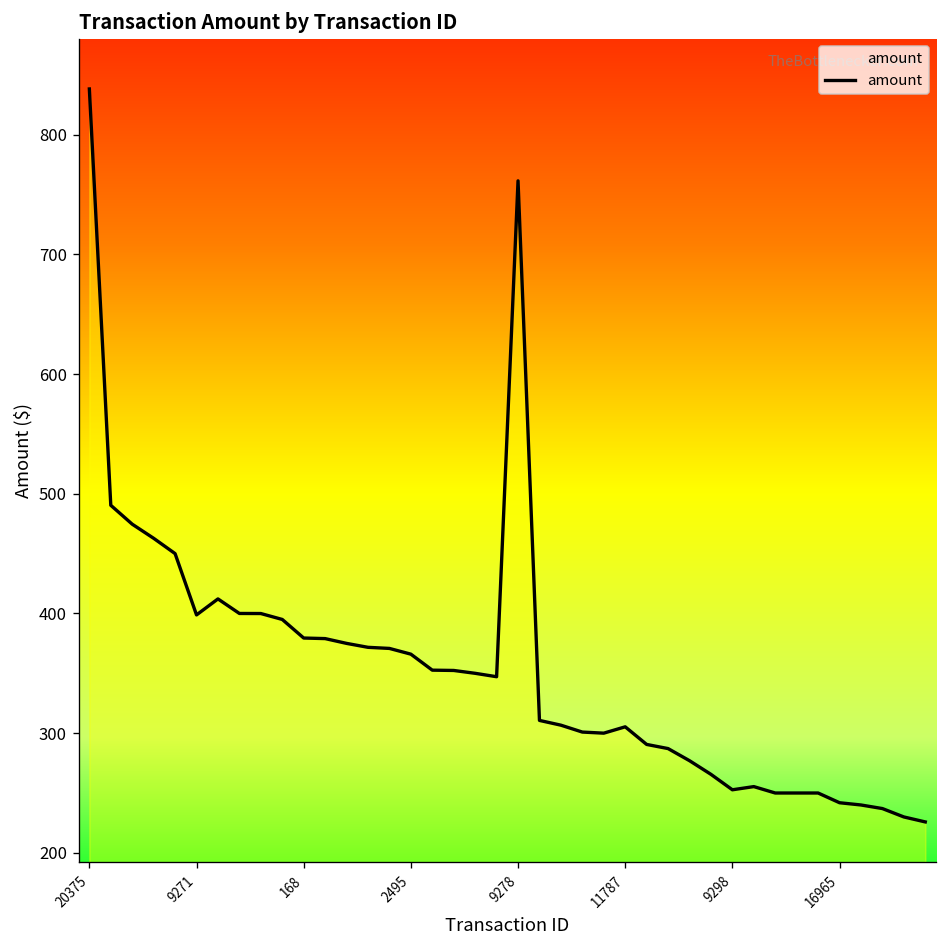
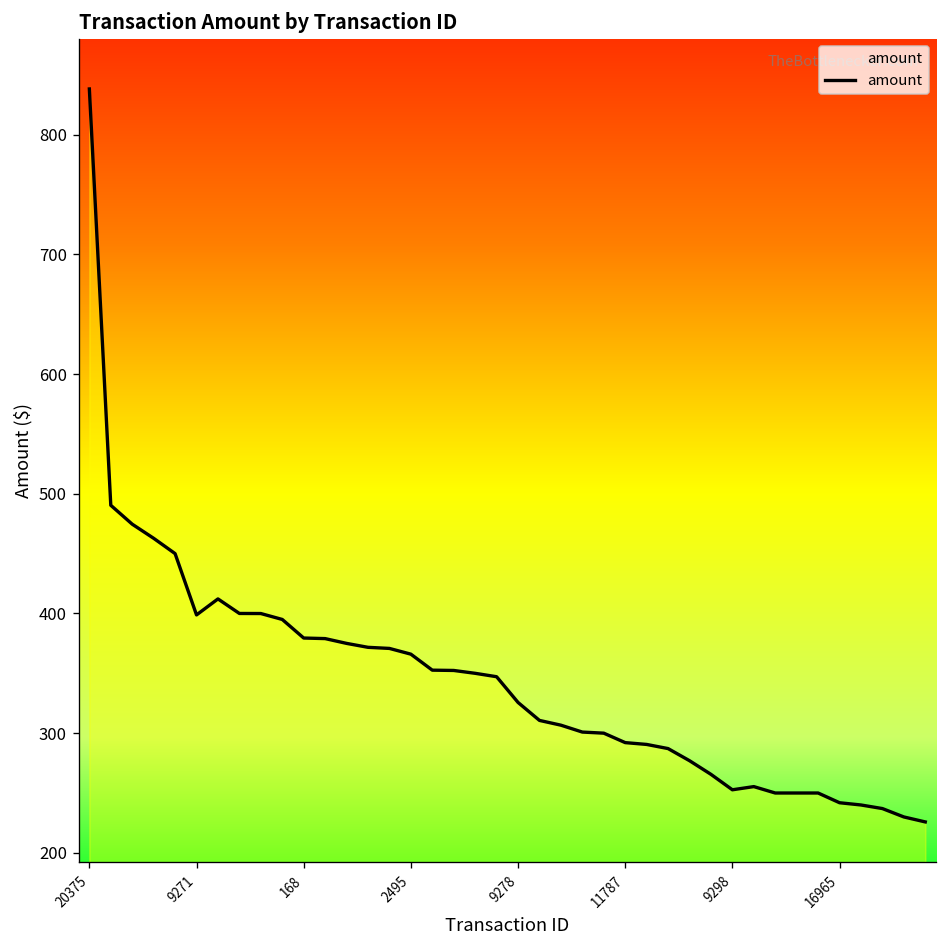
9278: 760 -> 330
11787: 310 -> 290
